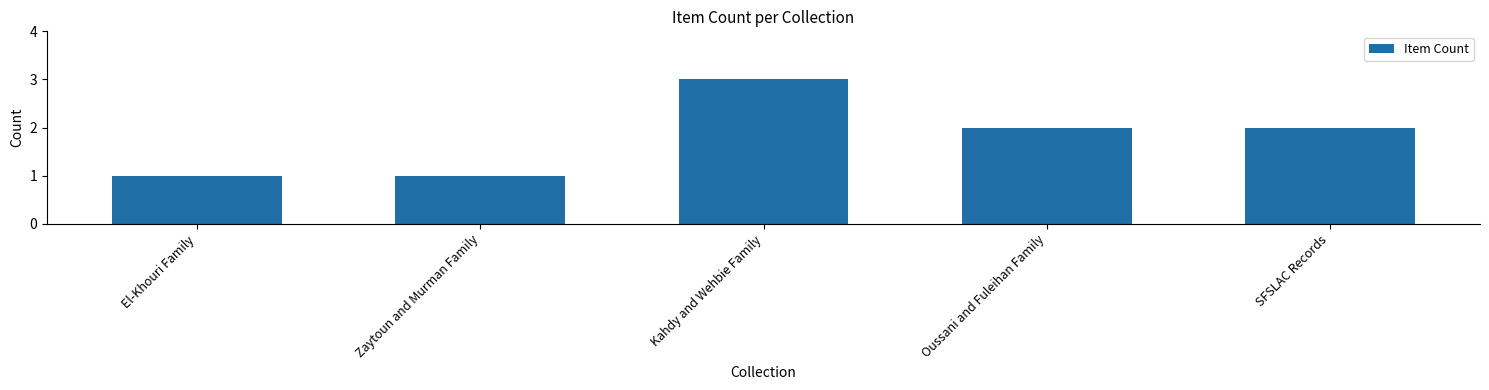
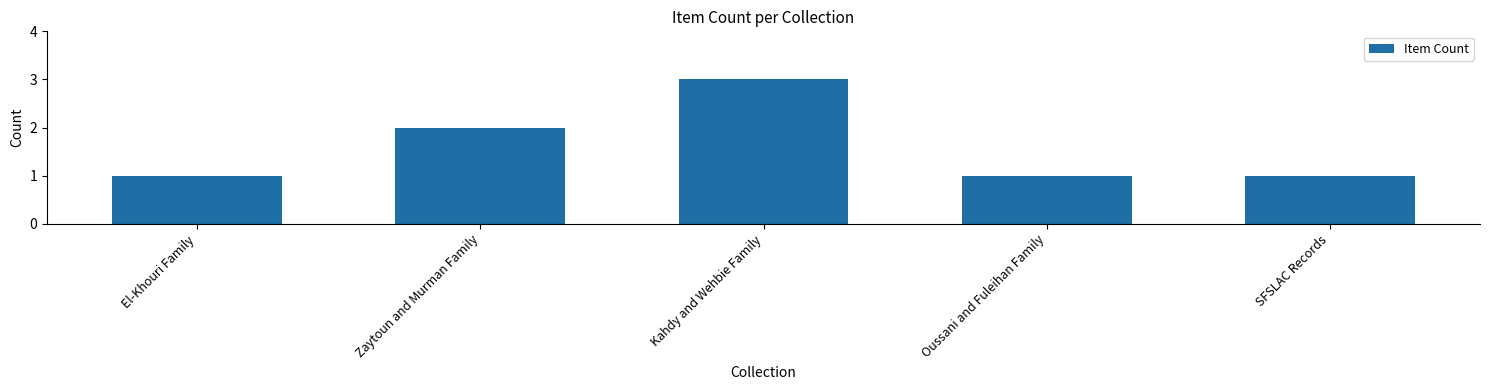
Zaytoun and Murman Family: 1 -> 2
Oussani and Fuleihan Family: 2 -> 1
SFSLAC Records: 2 -> 1
